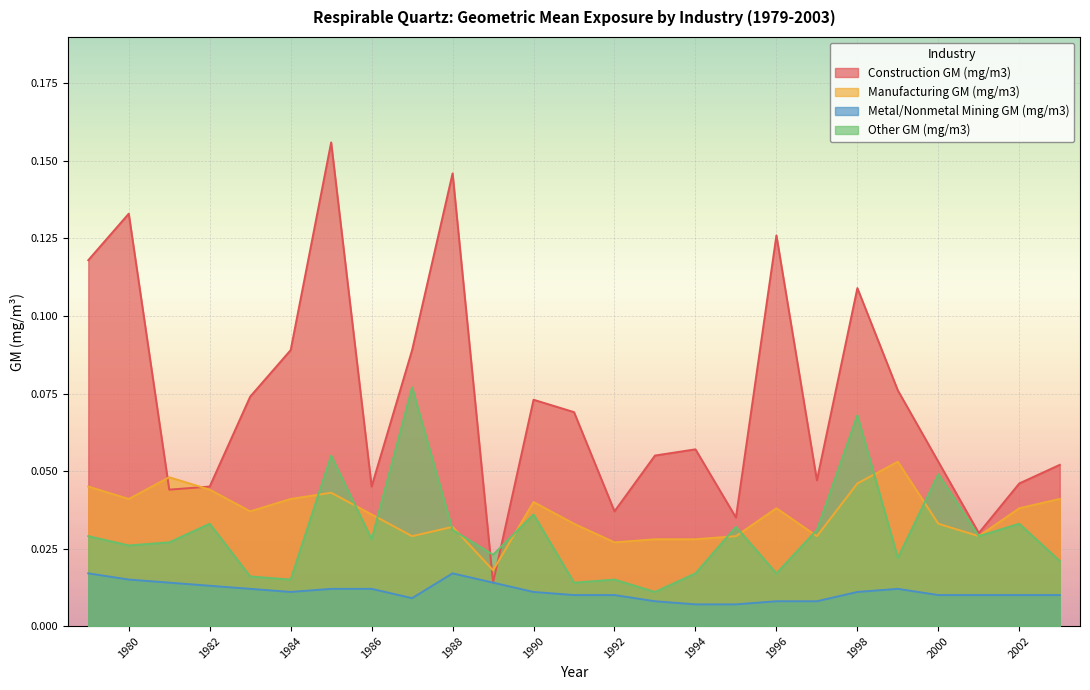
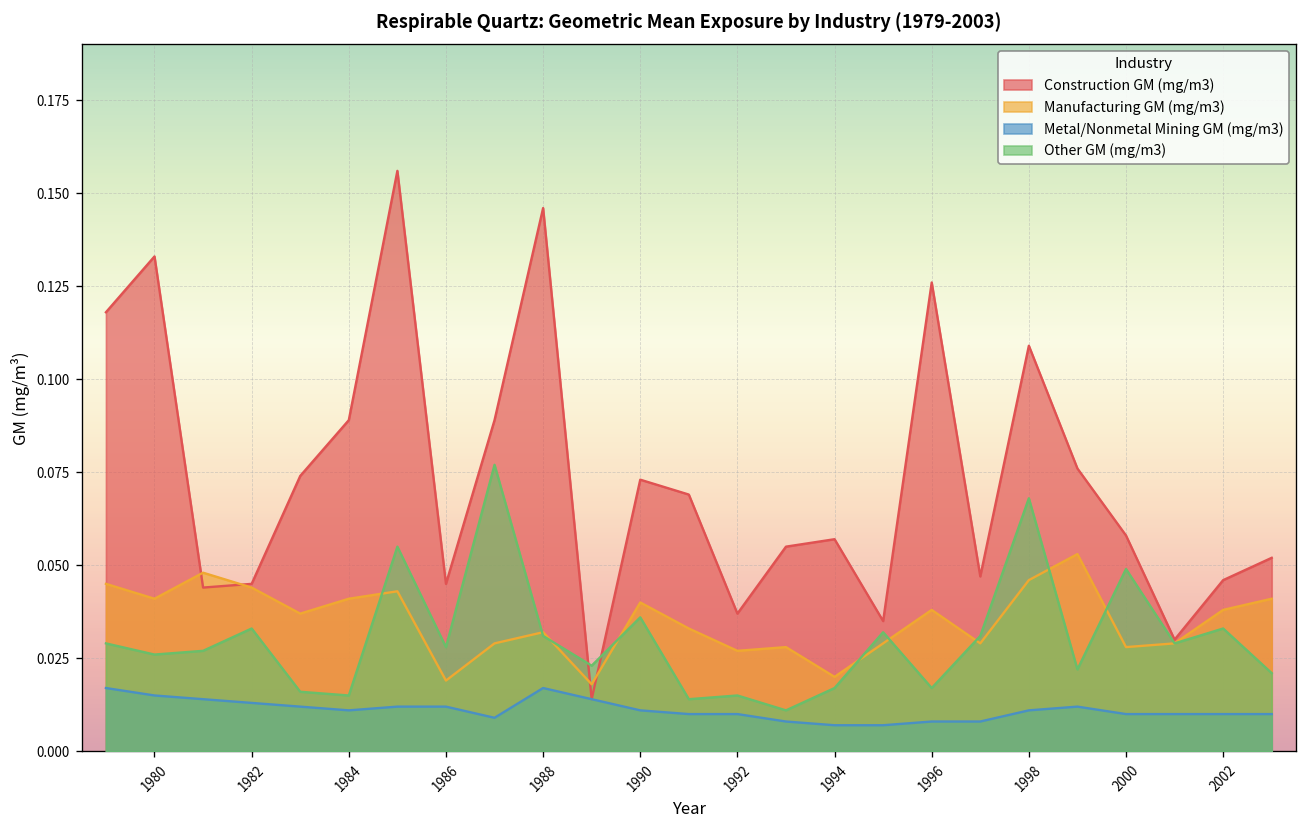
Manufacturing GM (mg/m3), 1986: 0.036 -> 0.019
Manufacturing GM (mg/m3), 1994: 0.028 -> 0.020
Construction GM (mg/m3), 2000: 0.053 -> 0.058
Manufacturing GM (mg/m3), 2000: 0.033 -> 0.028
